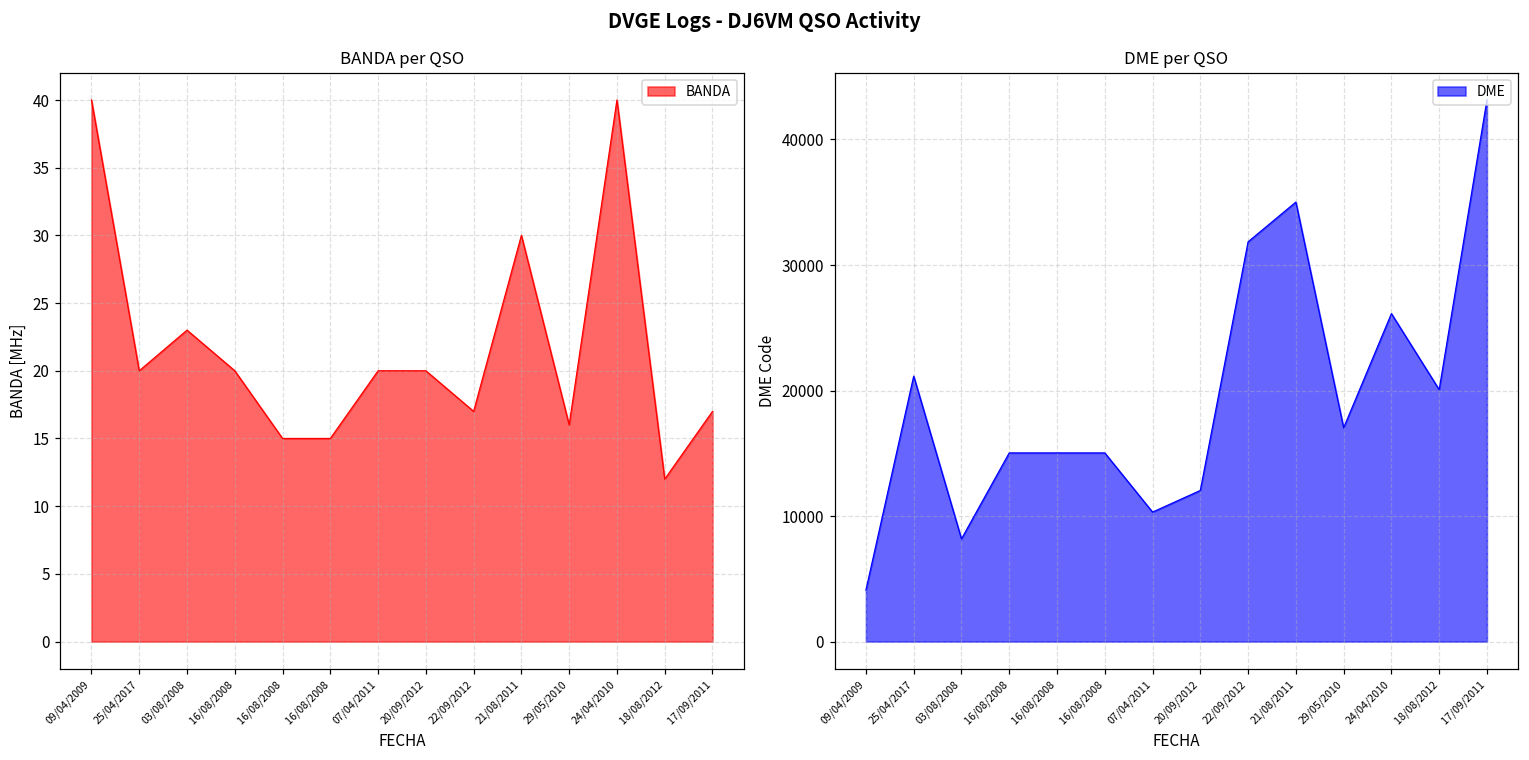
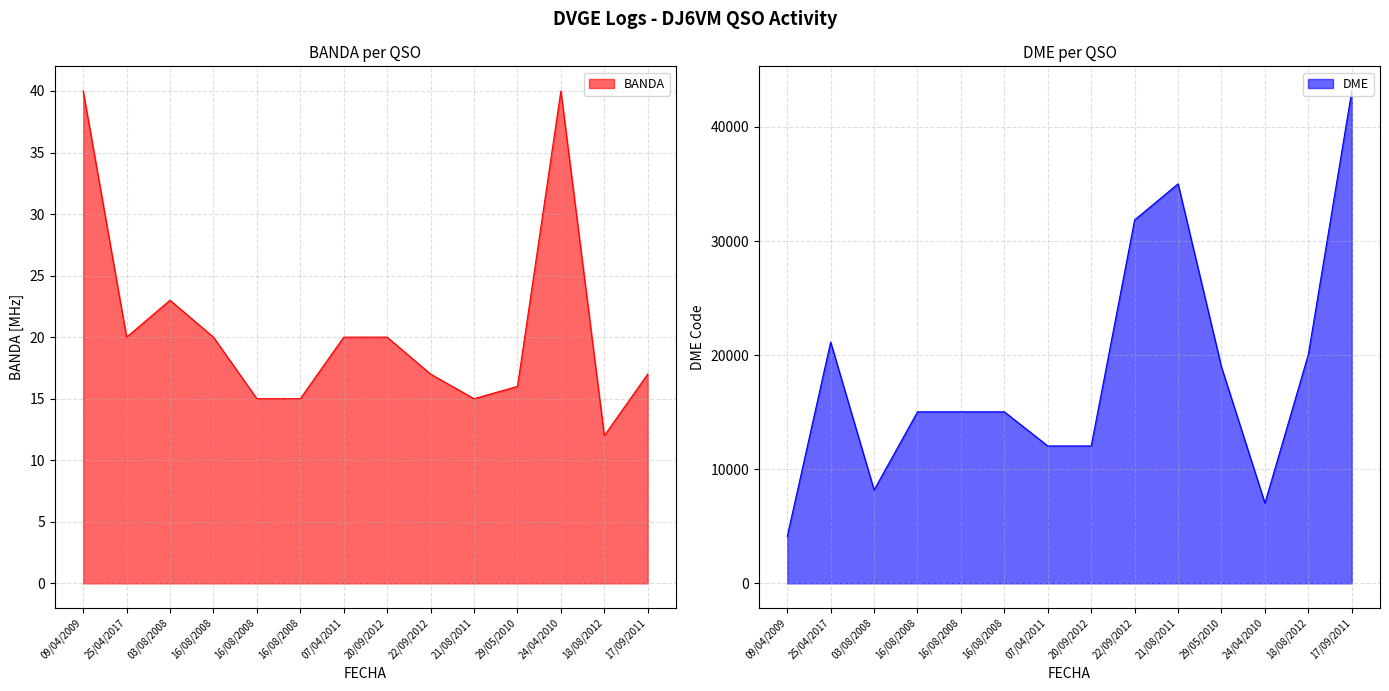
BANDA per QSO, 21/08/2011: 30 -> 15
DME per QSO, 07/04/2011: 10300 -> 12000
DME per QSO, 29/05/2010: 17000 -> 19000
DME per QSO, 24/04/2010: 26100 -> 7000
